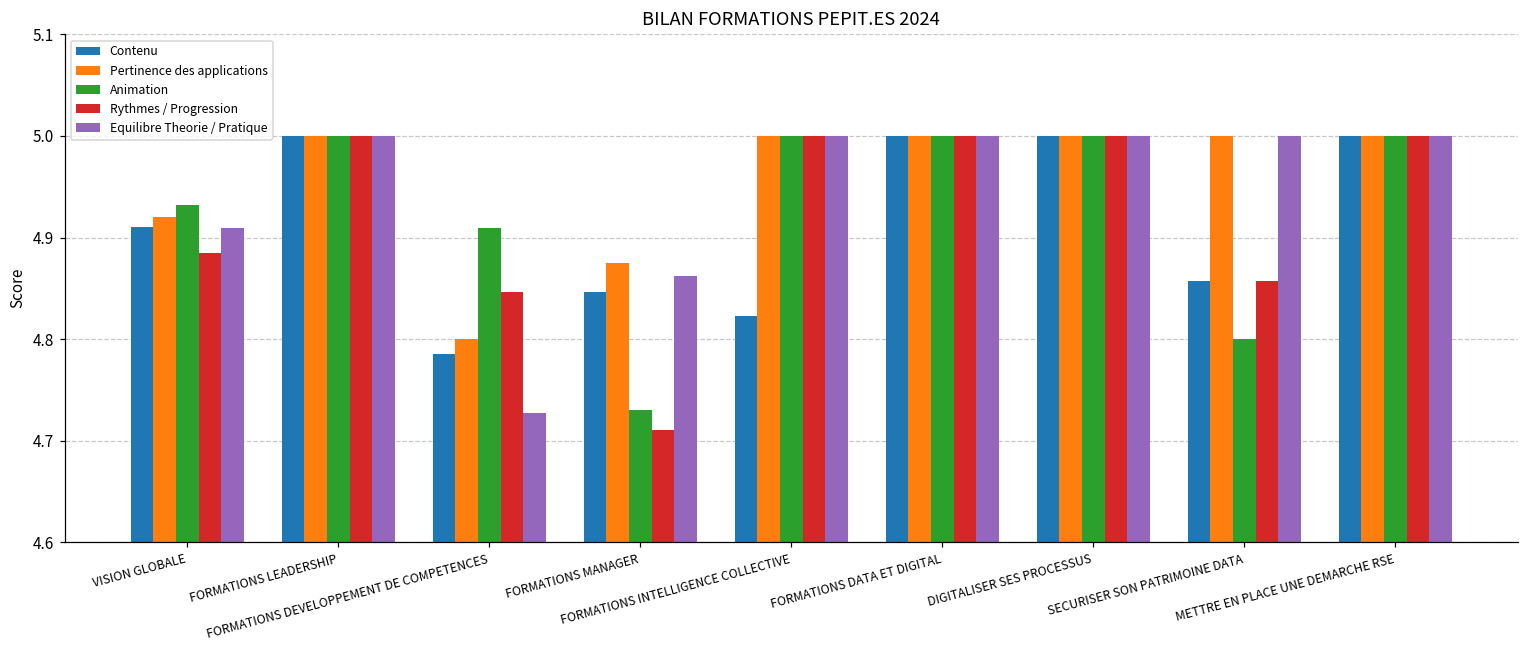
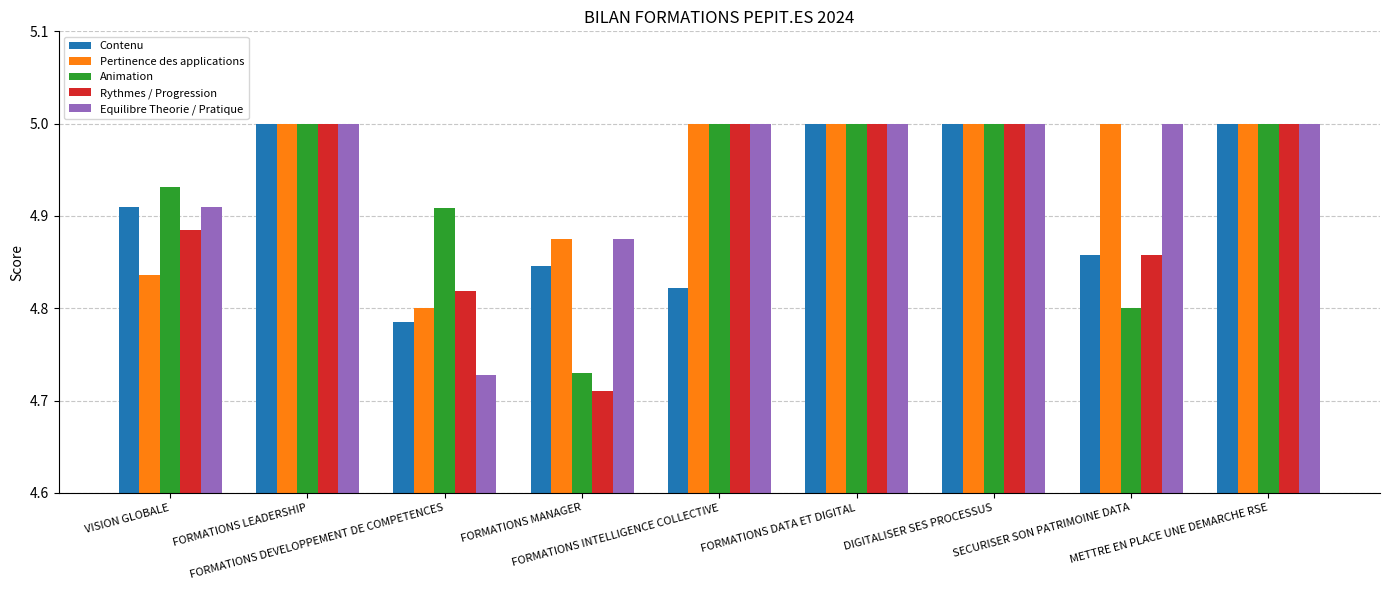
Pertinence des applications, VISION GLOBALE: 4.92 -> 4.84
Rythmes / Progression, FORMATIONS DEVELOPPEMENT DE COMPETENCES: 4.85 -> 4.82
Equilibre Theorie / Pratique, FORMATIONS MANAGER: 4.86 -> 4.88
